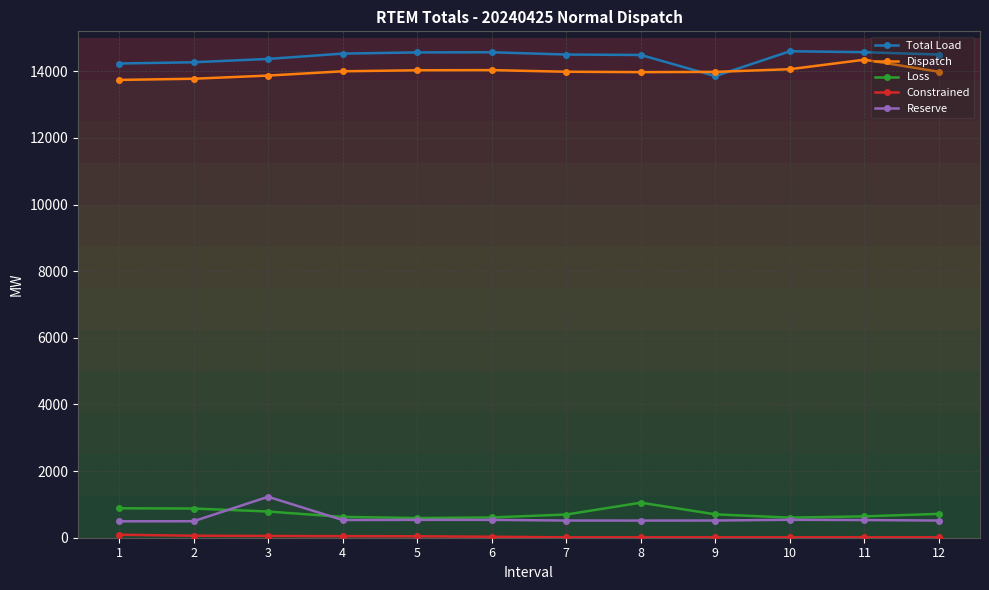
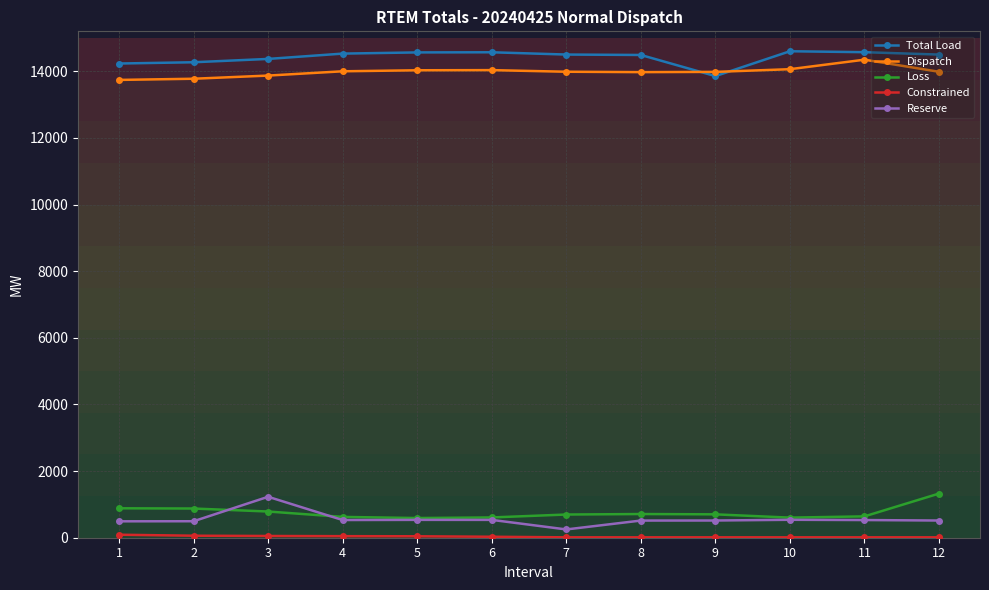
Reserve, 7: 500 -> 200
Loss, 8: 1100 -> 700
Loss, 12: 700 -> 1300
